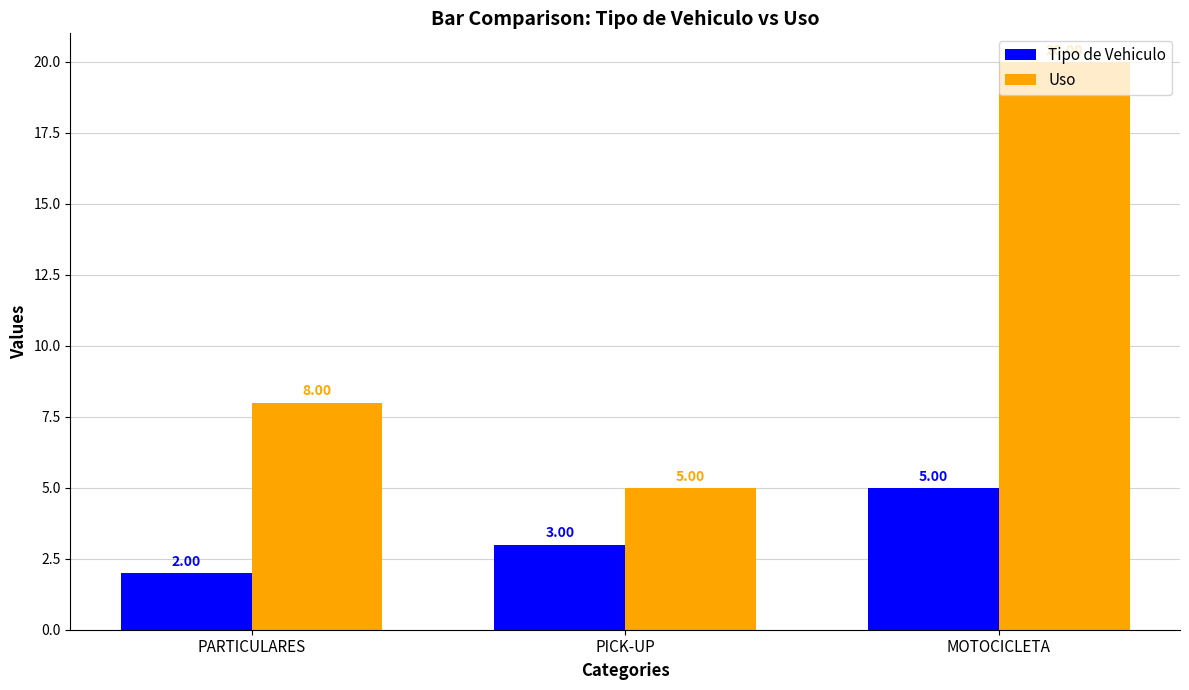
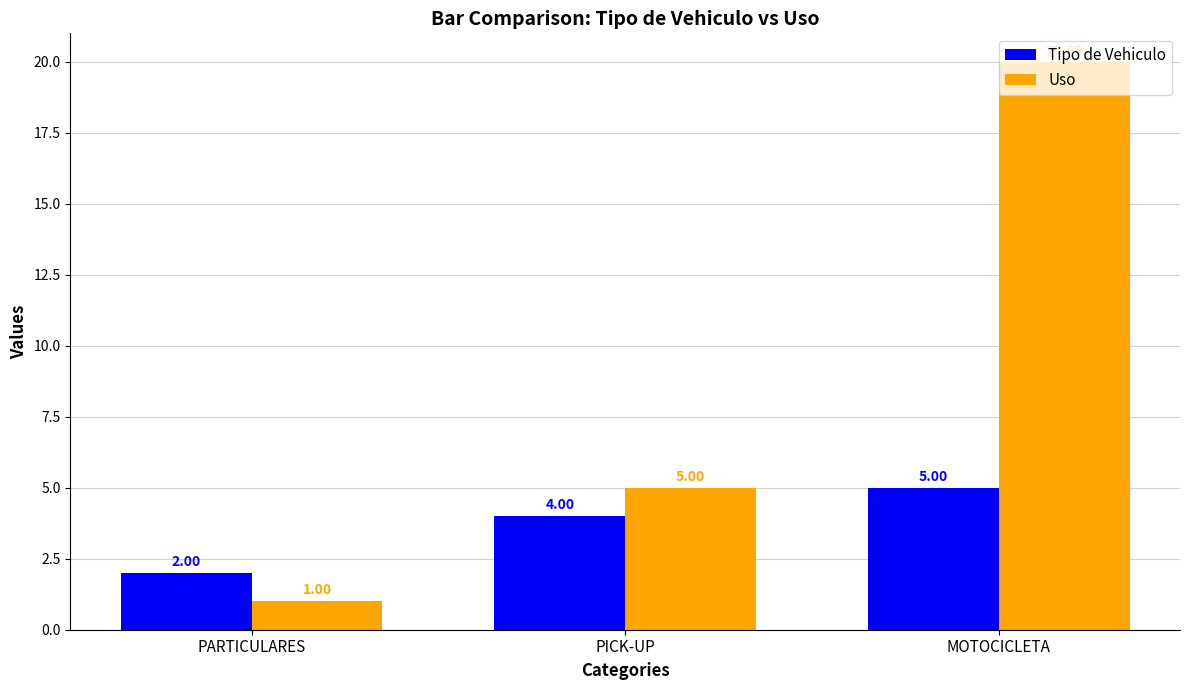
Uso, PARTICULARES: 8.00 -> 1.00
Tipo de Vehiculo, PICK-UP: 3.00 -> 4.00
